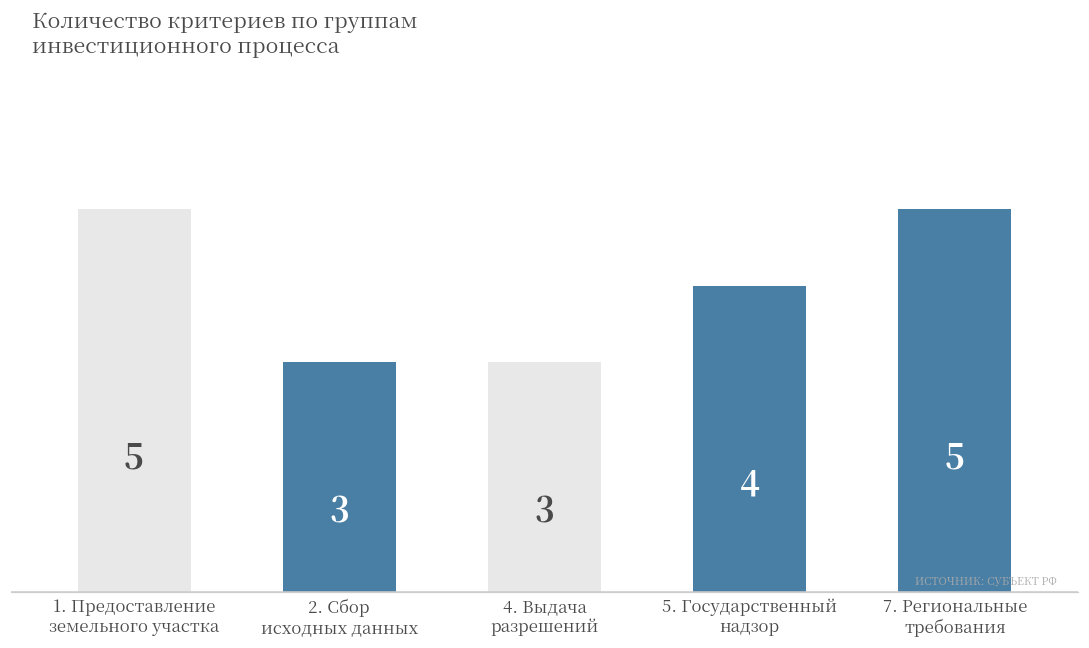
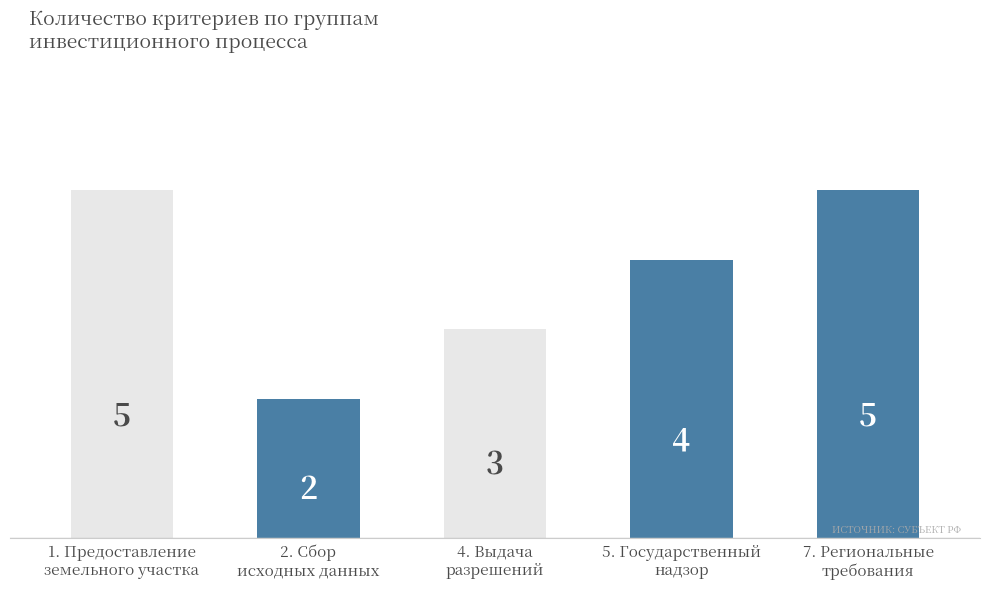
2. Сбор исходных данных: 3 -> 2
